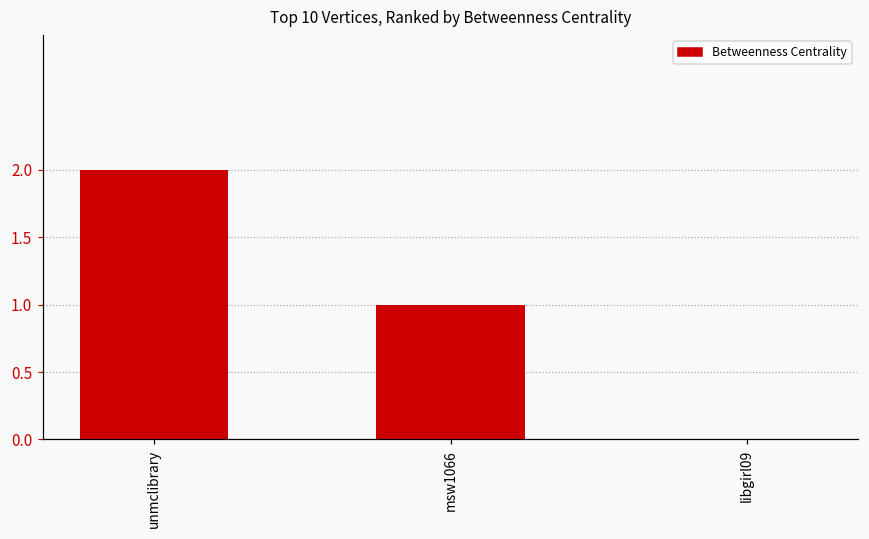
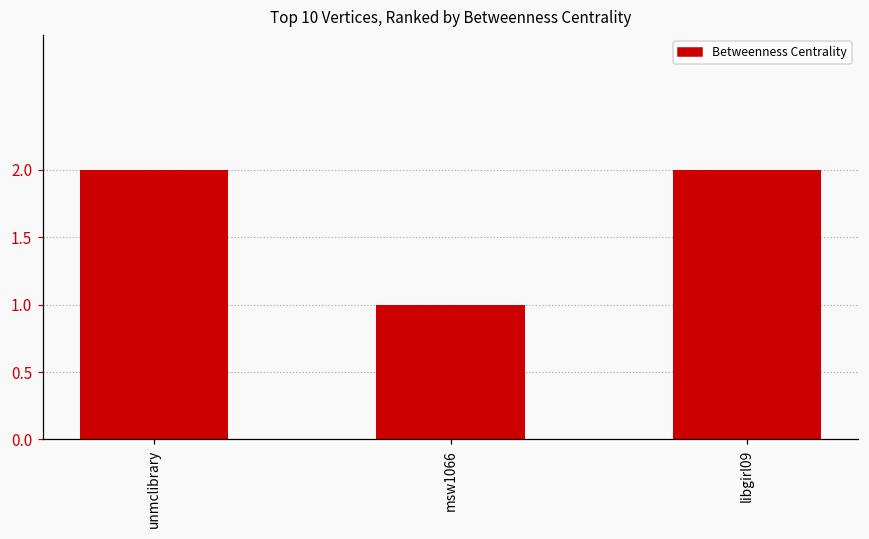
libgirl09: 0 -> 2
